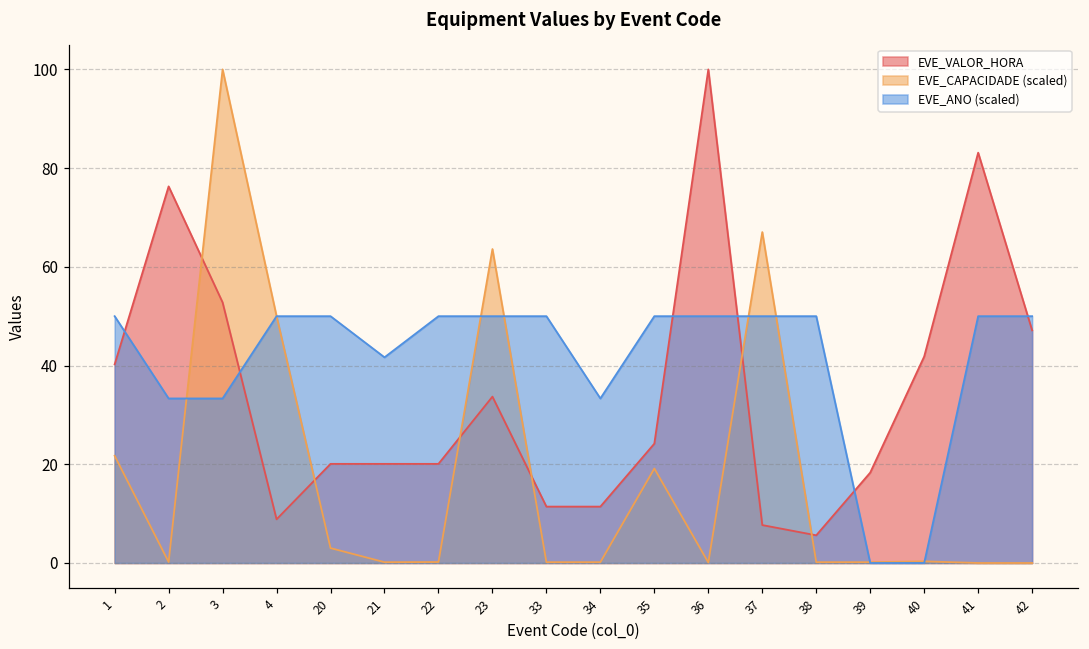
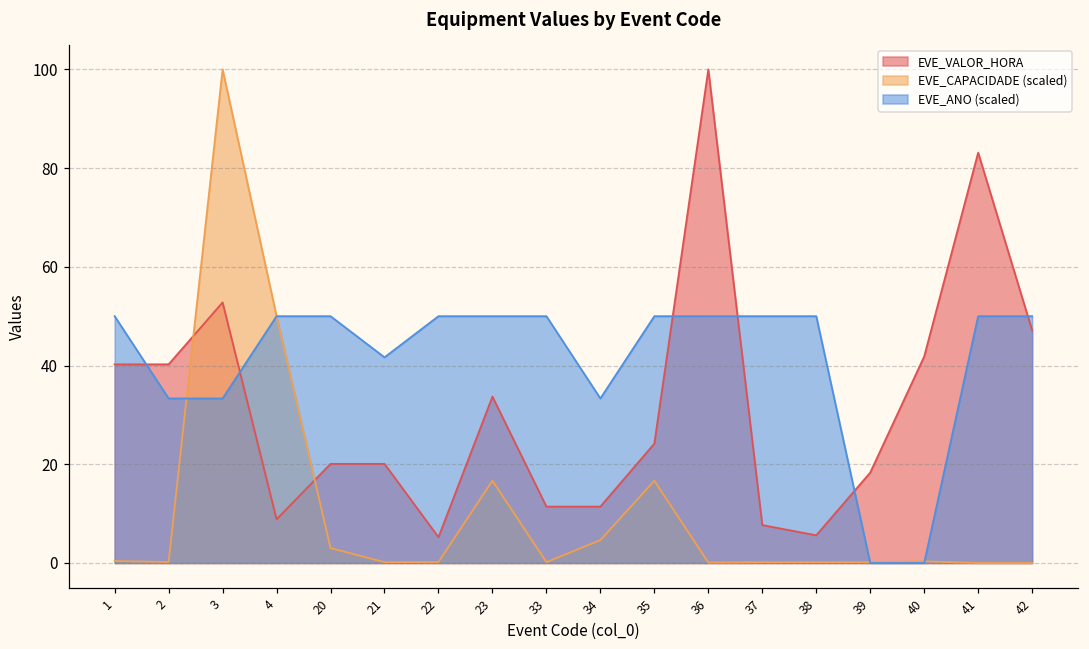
EVE_CAPACIDADE (scaled), 1: 22 -> 0
EVE_VALOR_HORA, 2: 76 -> 40
EVE_VALOR_HORA, 22: 20 -> 5
EVE_CAPACIDADE (scaled), 23: 64 -> 17
EVE_CAPACIDADE (scaled), 34: 0 -> 5
EVE_CAPACIDADE (scaled), 35: 19 -> 17
EVE_CAPACIDADE (scaled), 37: 67 -> 0
